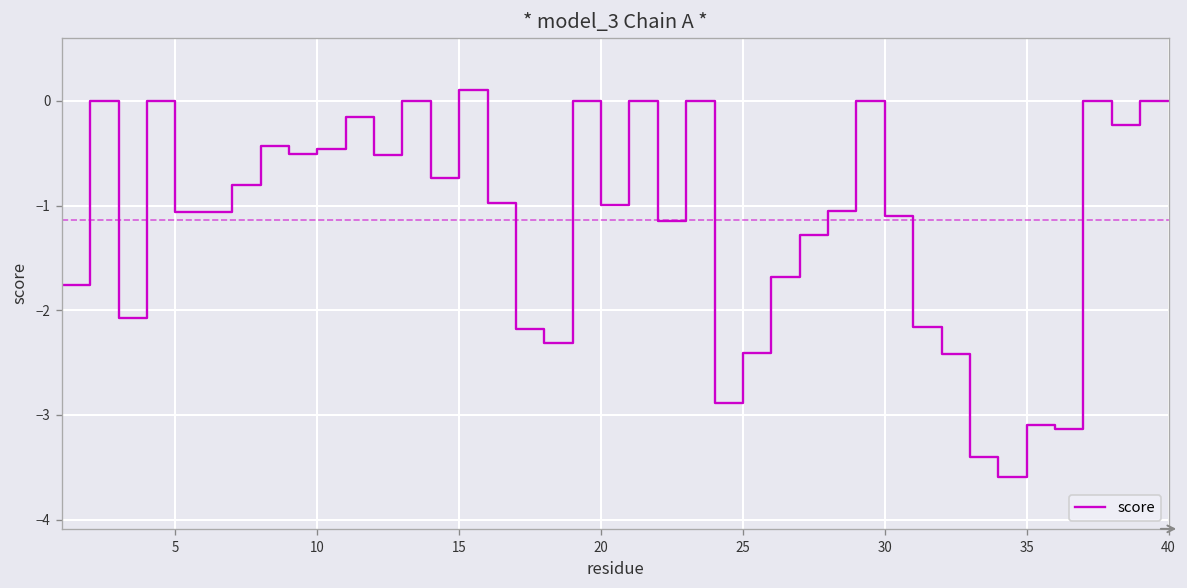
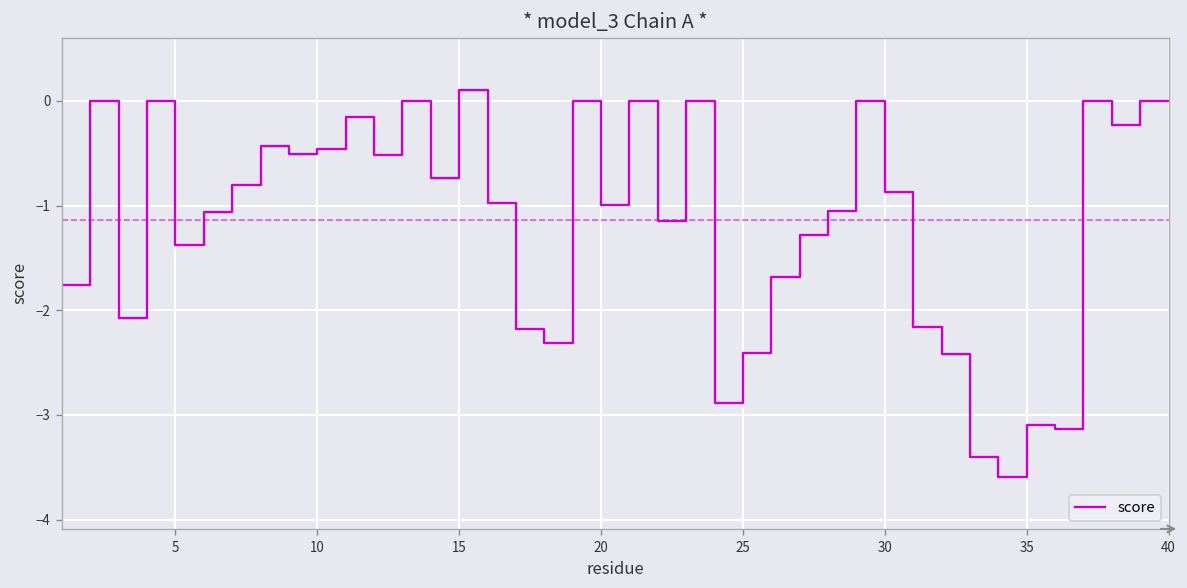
5: -1.1 -> -1.4
30: -1.1 -> -0.9
